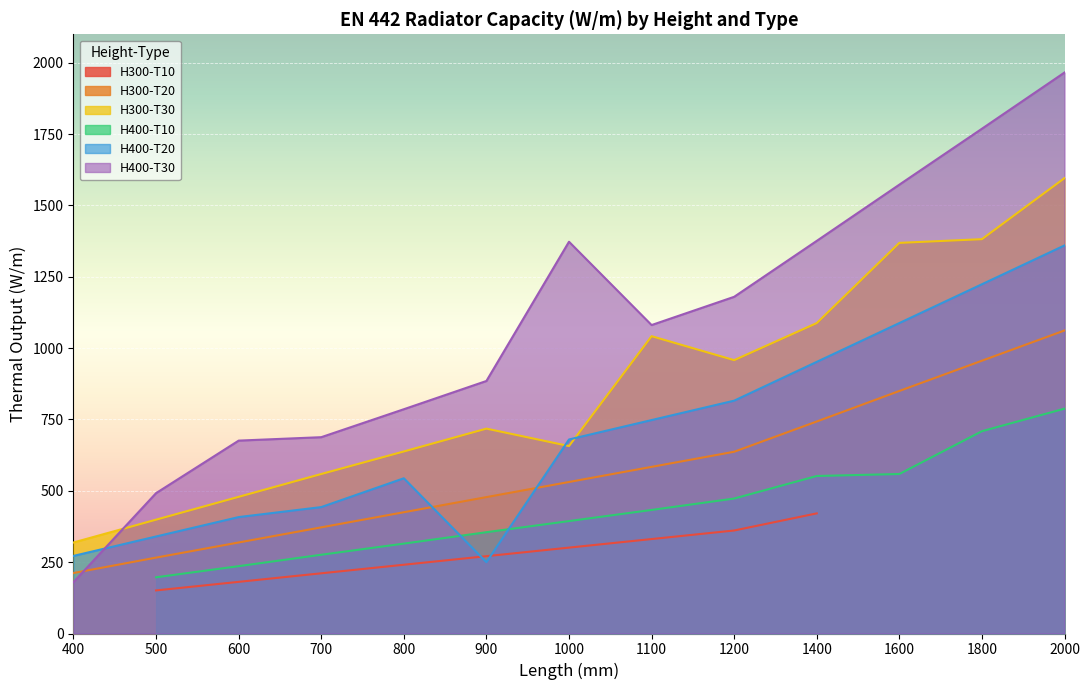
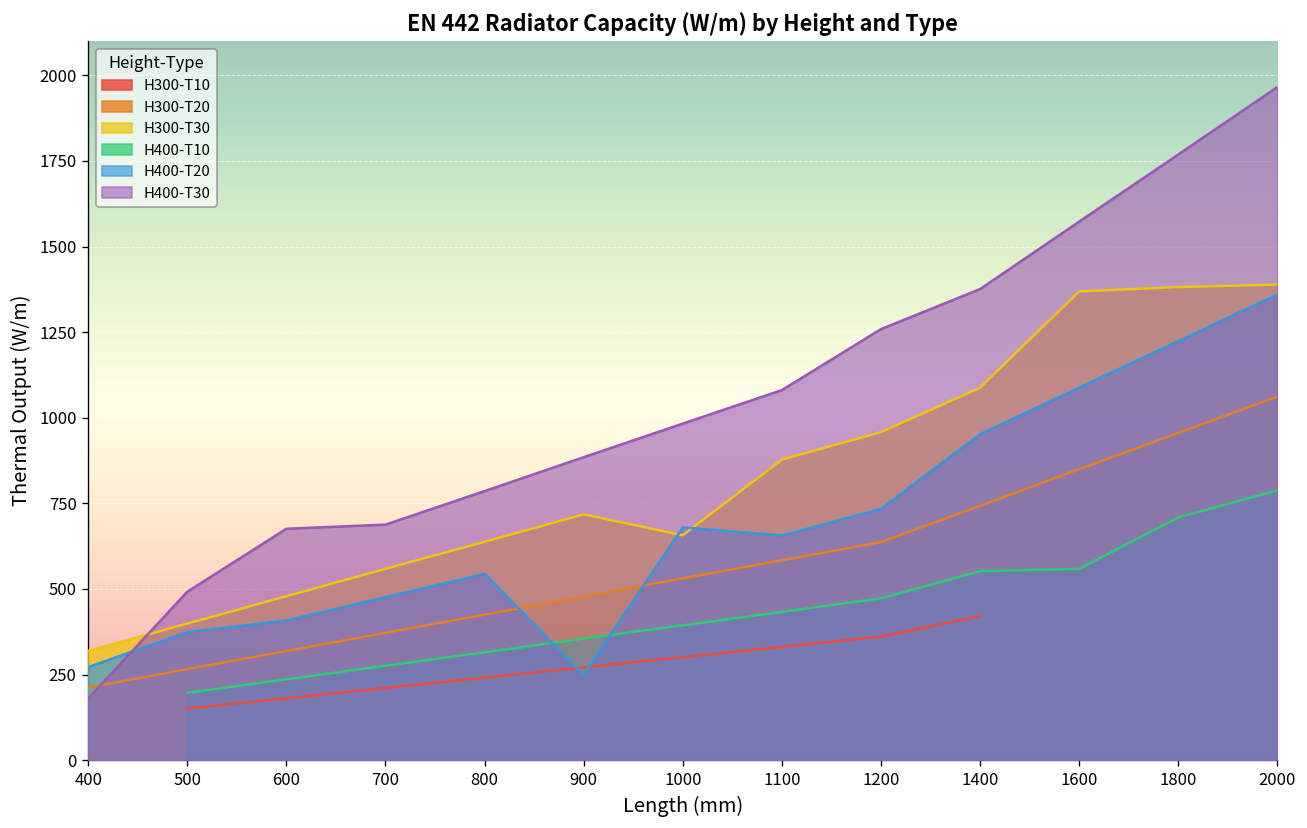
H400-T20, 500: 340 -> 370
H400-T20, 700: 440 -> 480
H400-T30, 1000: 1370 -> 980
H300-T30, 1100: 1040 -> 880
H400-T20, 1100: 750 -> 660
H400-T20, 1200: 820 -> 730
H400-T30, 1200: 1180 -> 1260
H300-T30, 2000: 1600 -> 1390
